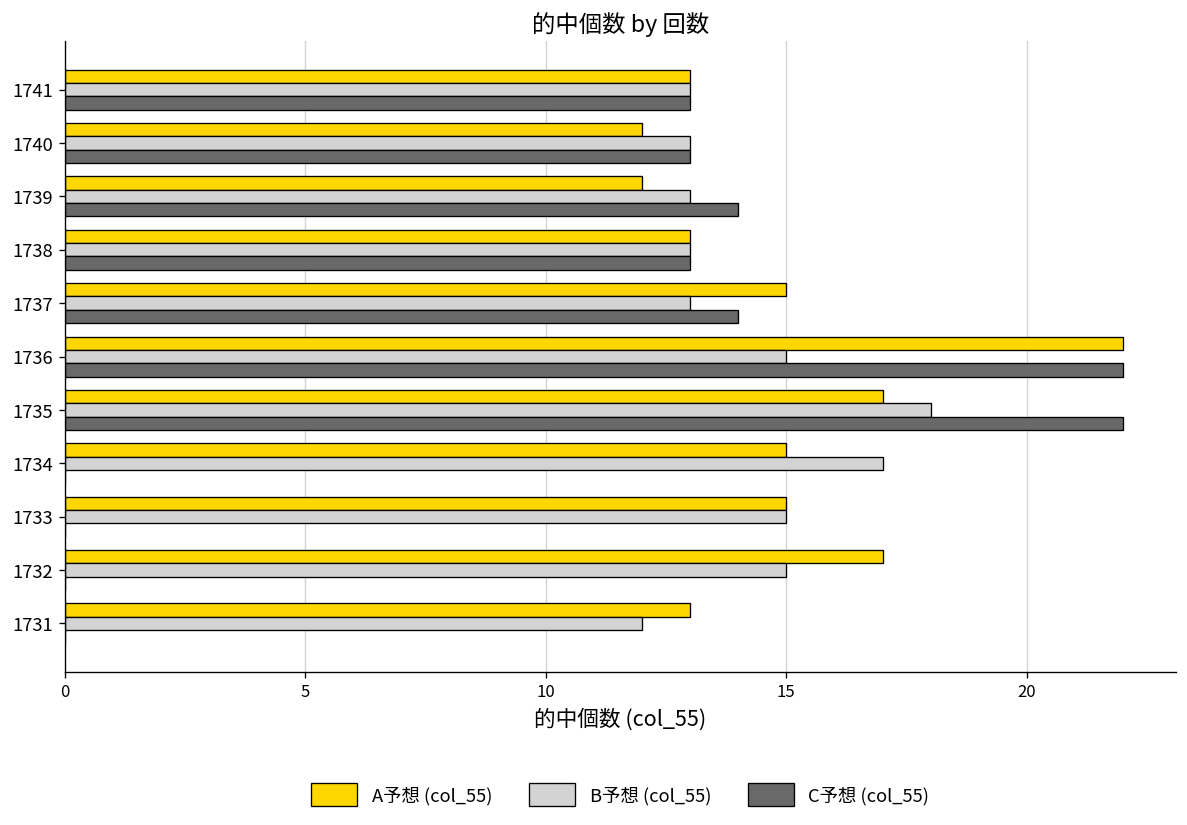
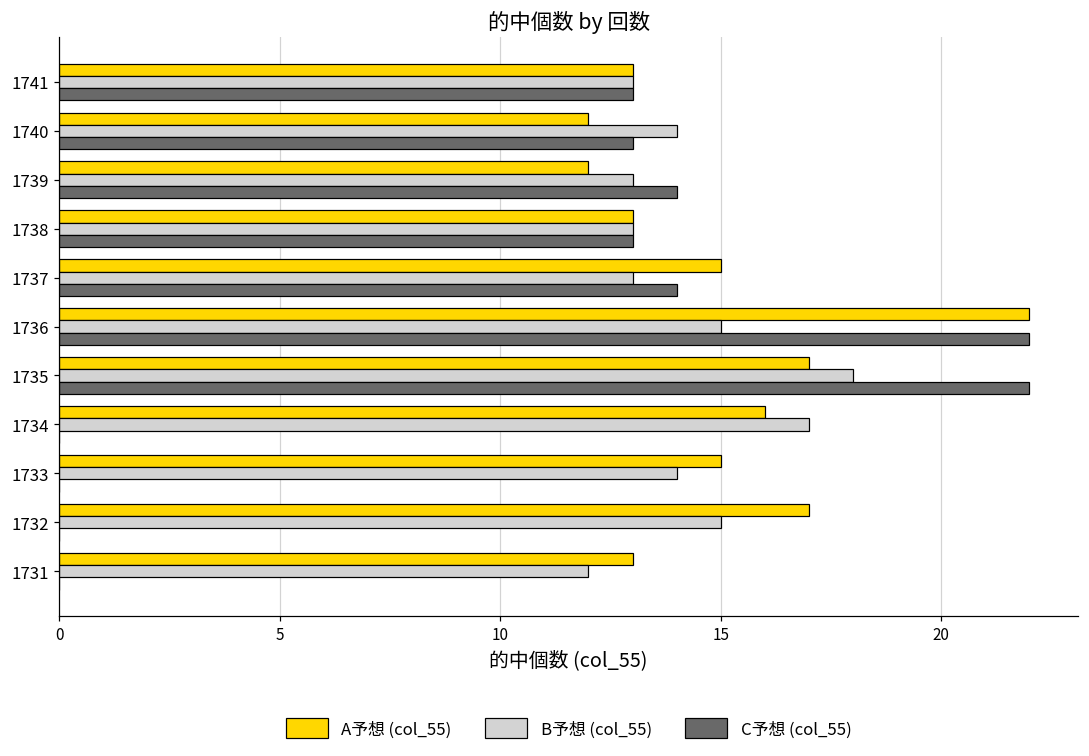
B予想 (col_55), 1740: 13 -> 14
A予想 (col_55), 1734: 15 -> 16
B予想 (col_55), 1733: 15 -> 14
